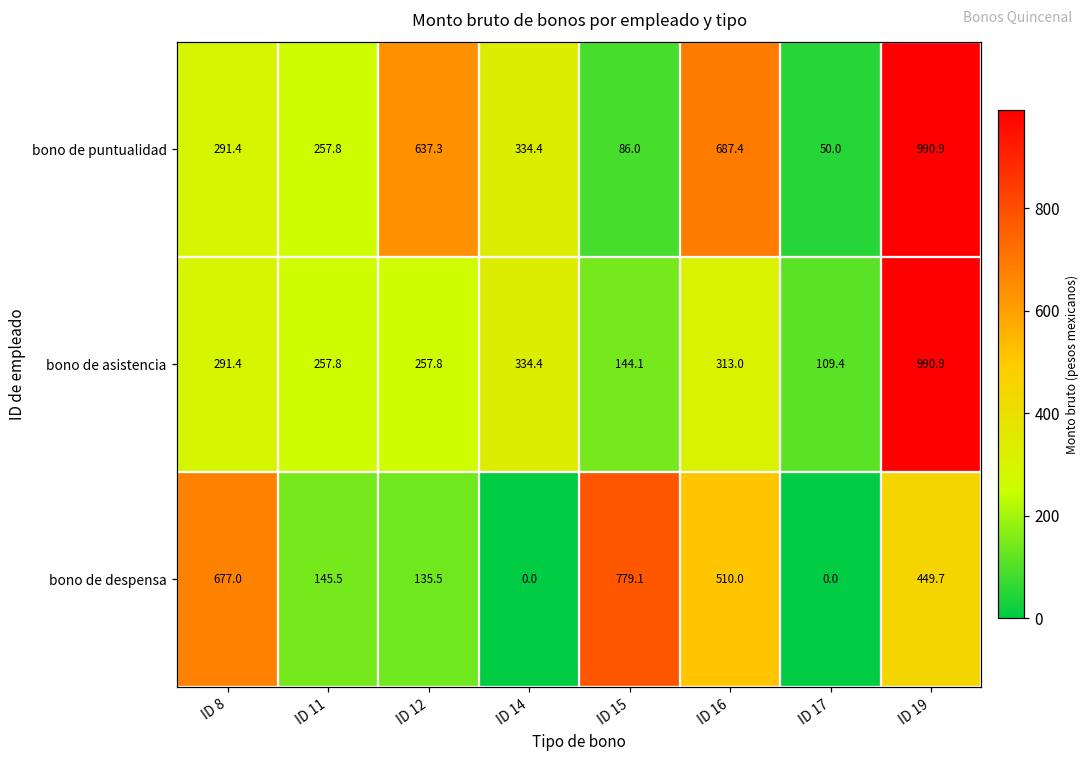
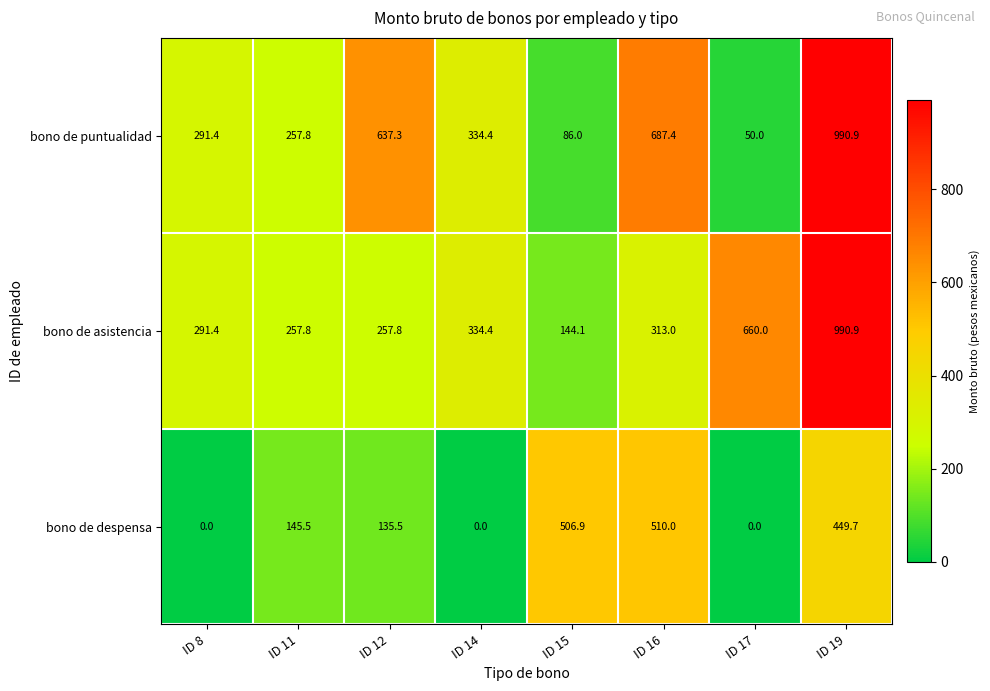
bono de asistencia, ID 17: 109.4 -> 660.0
bono de despensa, ID 8: 677.0 -> 0.0
bono de despensa, ID 15: 779.1 -> 506.9
